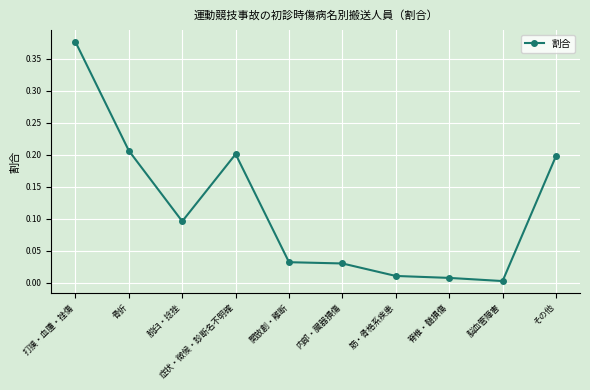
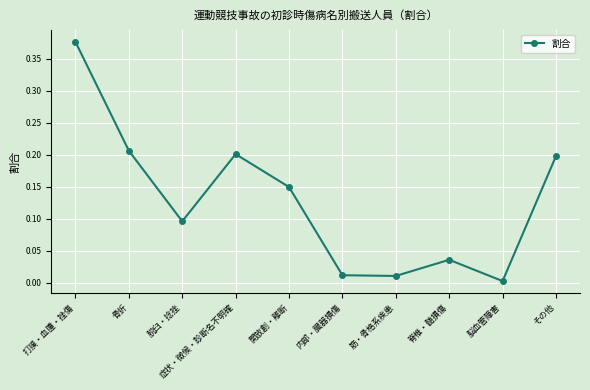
開放創・離断: 0.03 -> 0.15
内部・臓器損傷: 0.03 -> 0.01
脊椎・髄損傷: 0.01 -> 0.04
